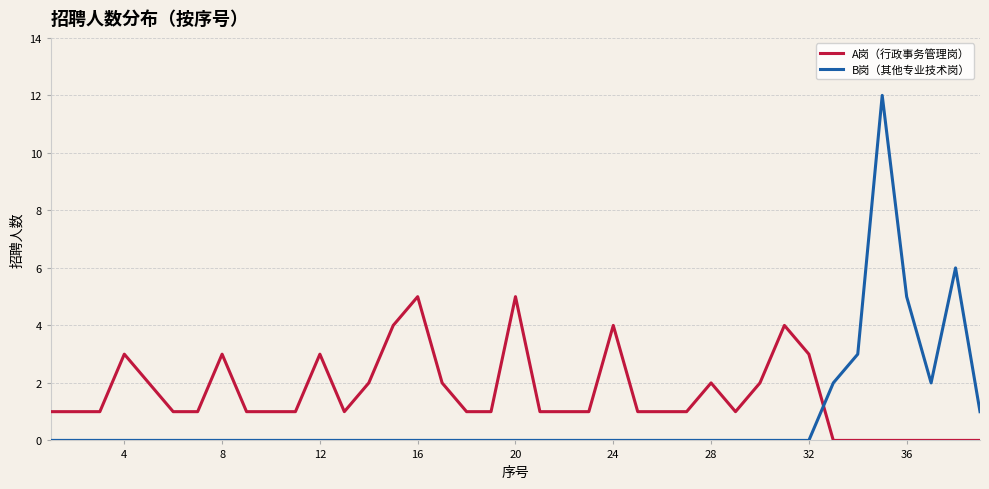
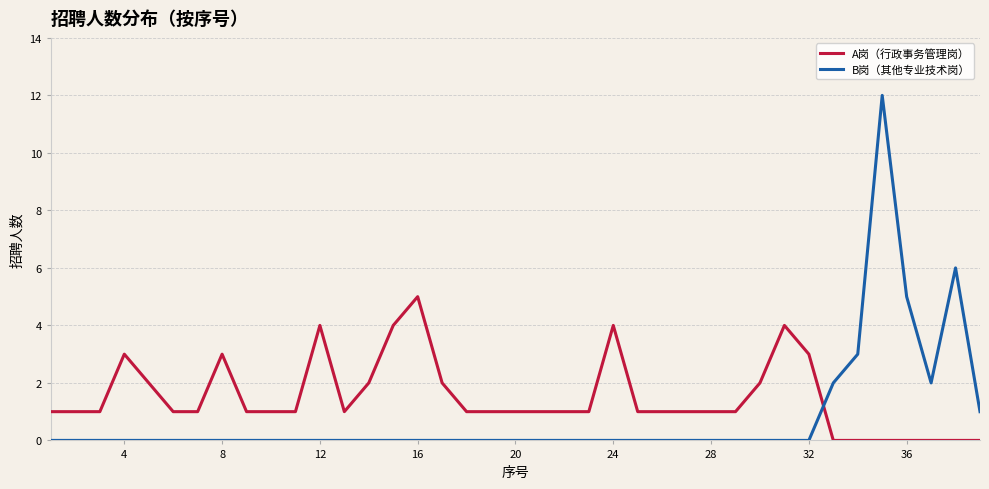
A岗（行政事务管理岗）, 12: 3 -> 4
A岗（行政事务管理岗）, 20: 5 -> 1
A岗（行政事务管理岗）, 28: 2 -> 1
